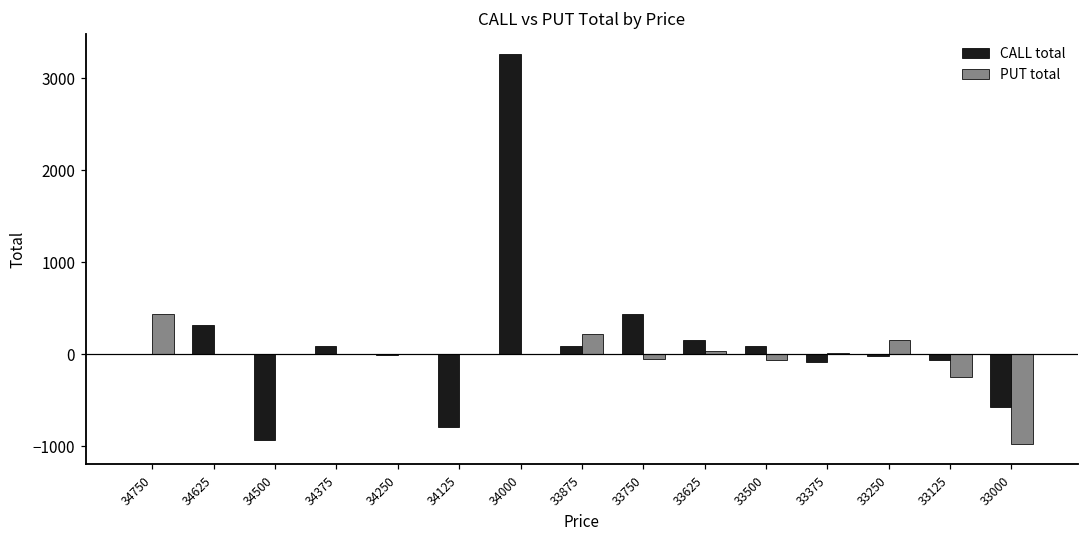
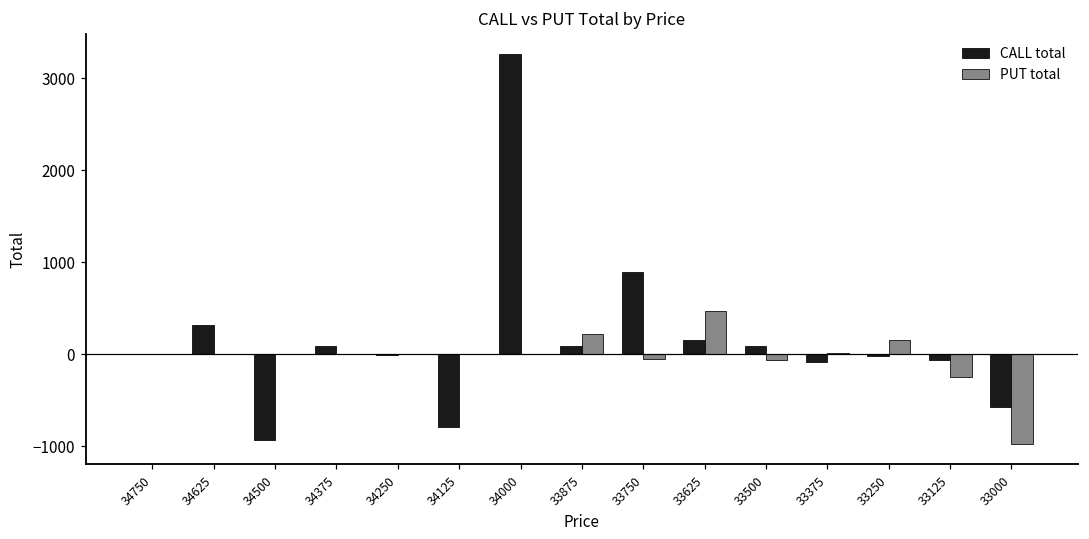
PUT total, 34750: 400 -> 0
CALL total, 33750: 400 -> 900
PUT total, 33625: 0 -> 500
